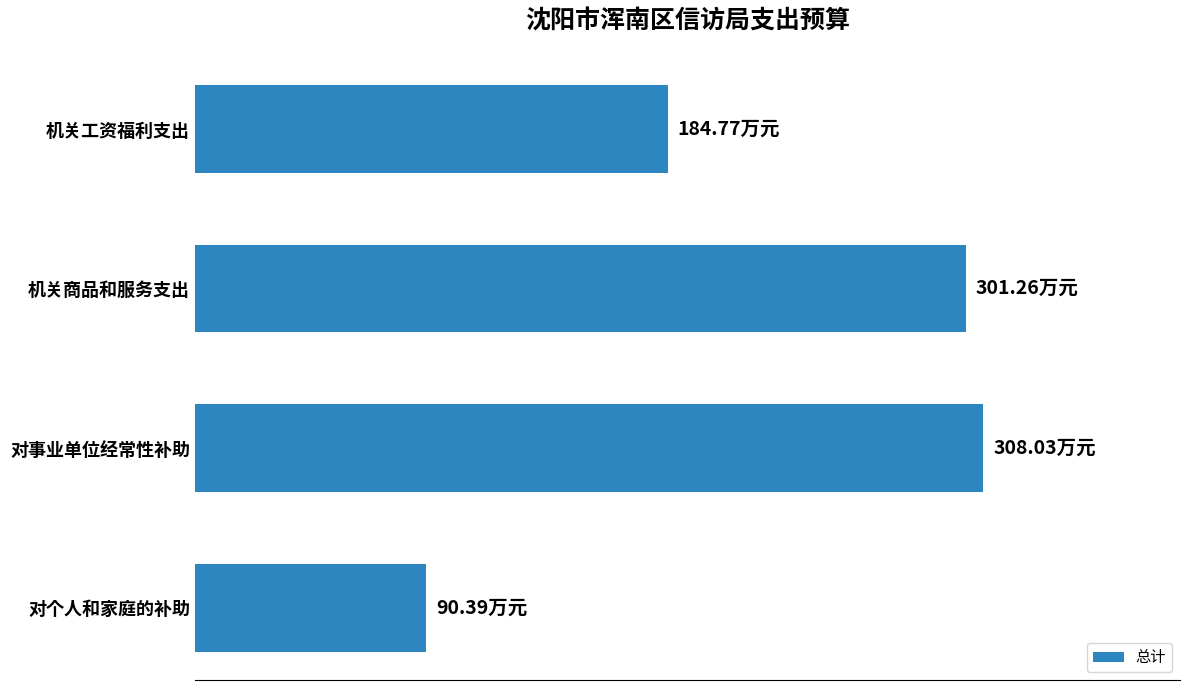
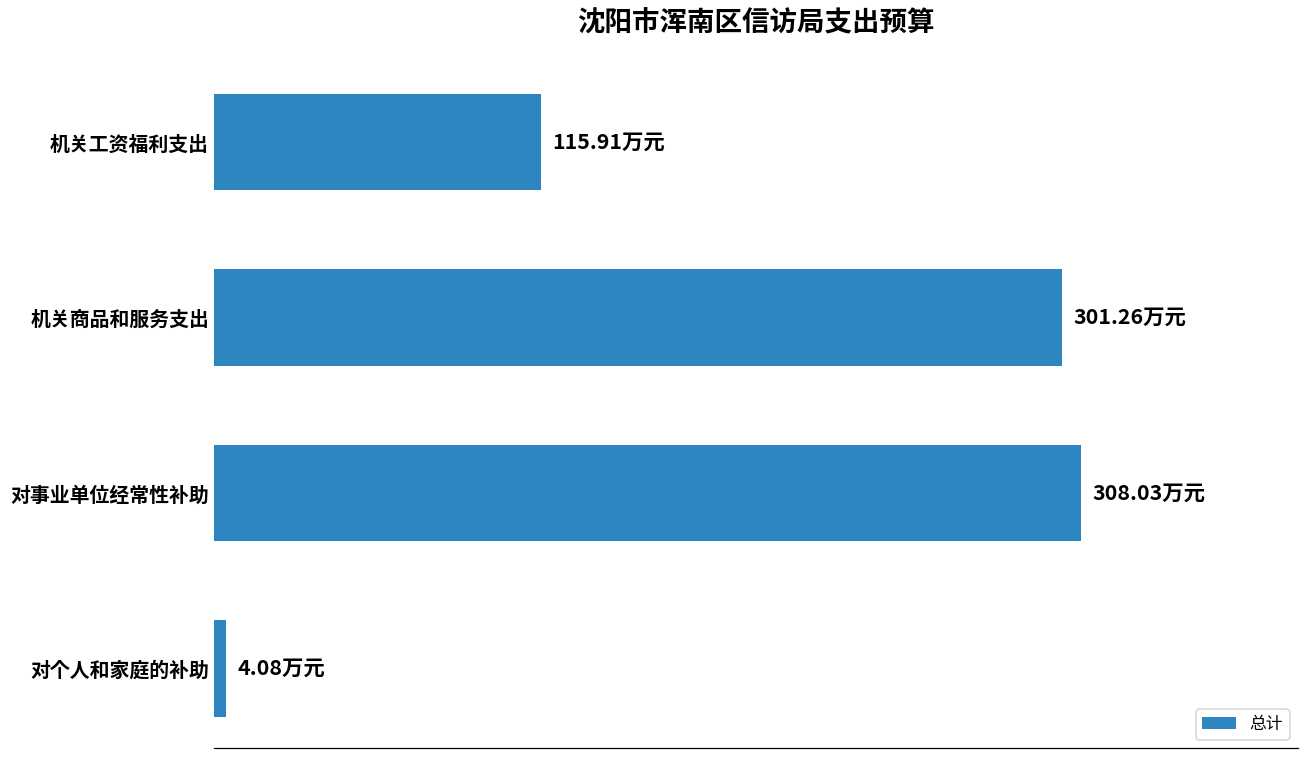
机关工资福利支出: 184.77 -> 115.91
对个人和家庭的补助: 90.39 -> 4.08
